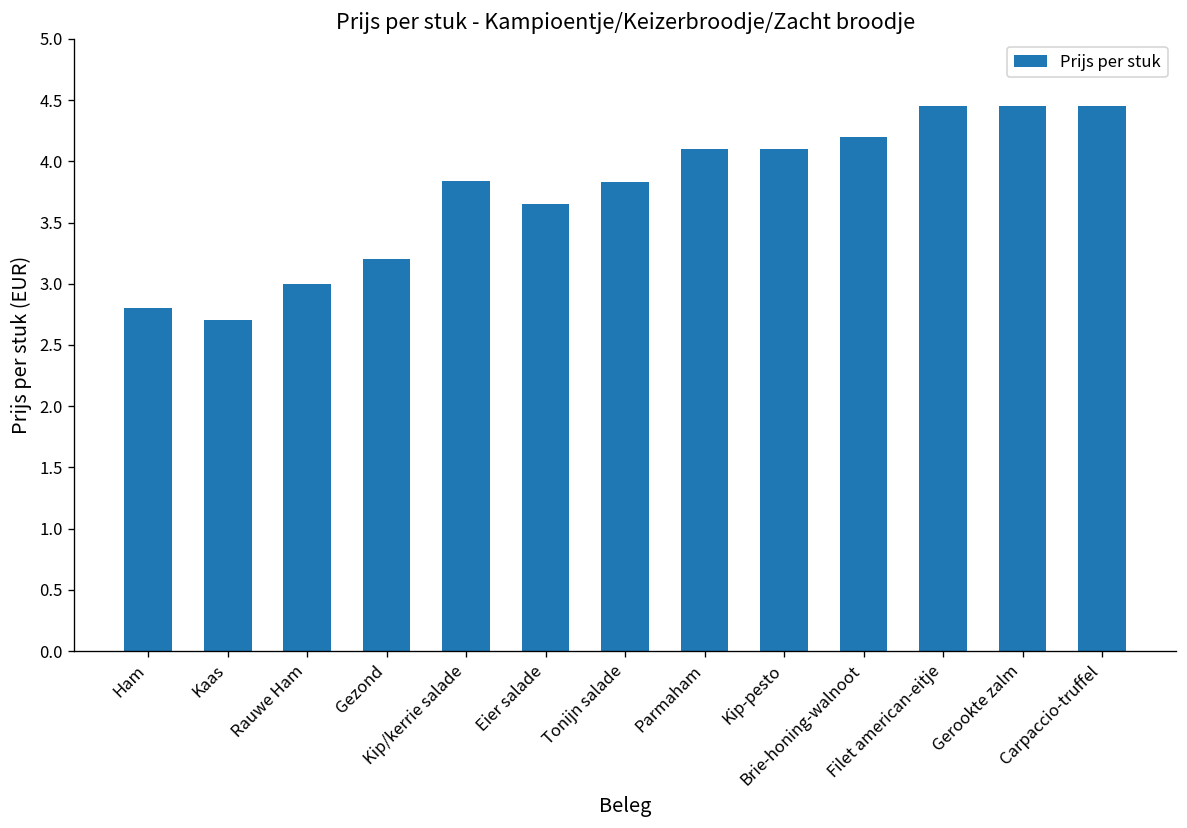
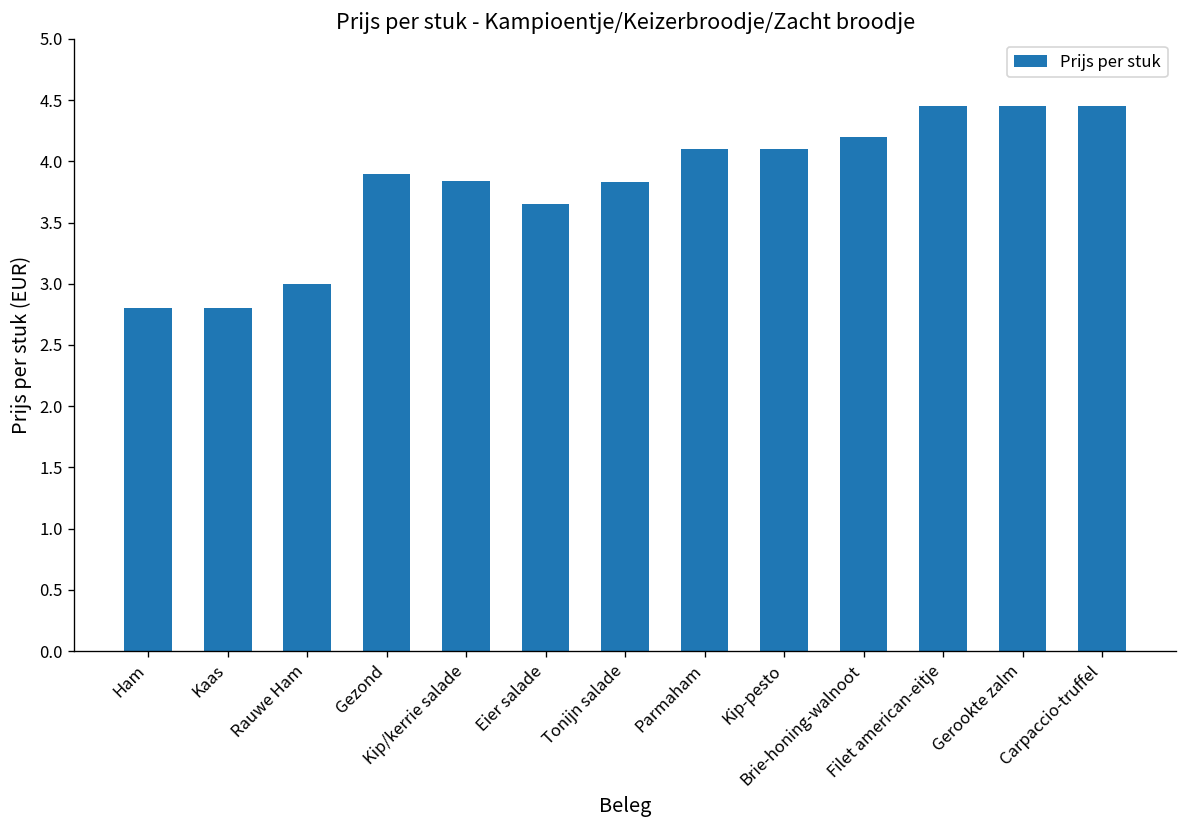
Kaas: 2.7 -> 2.8
Gezond: 3.2 -> 3.9
